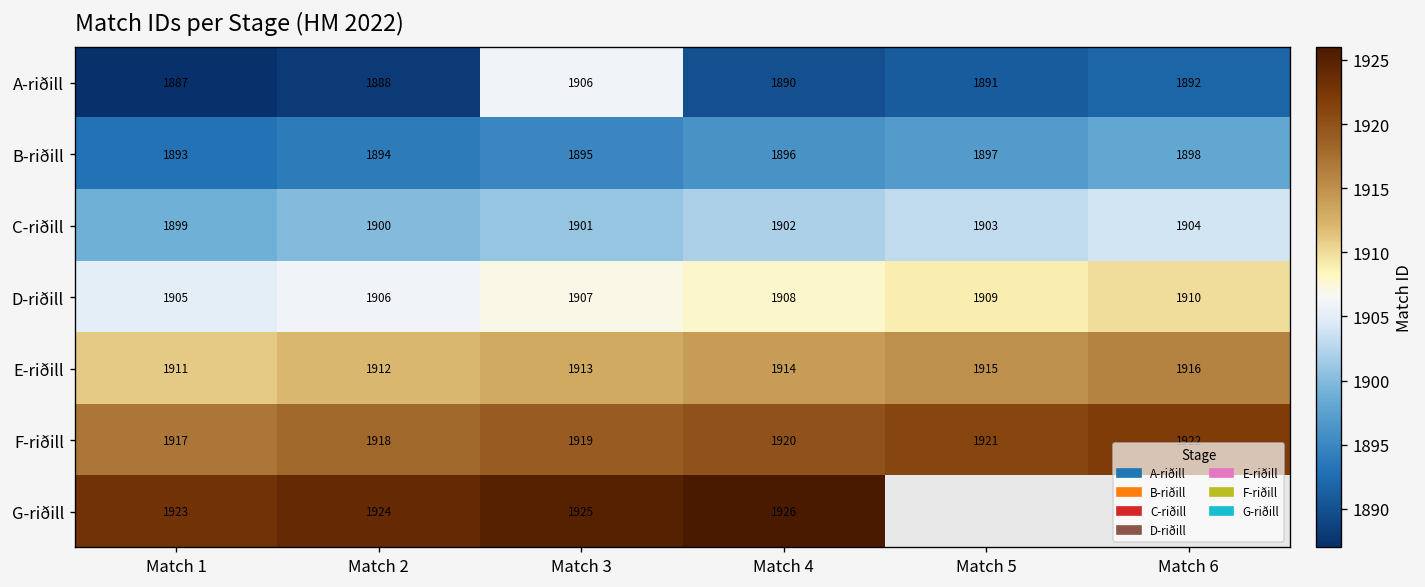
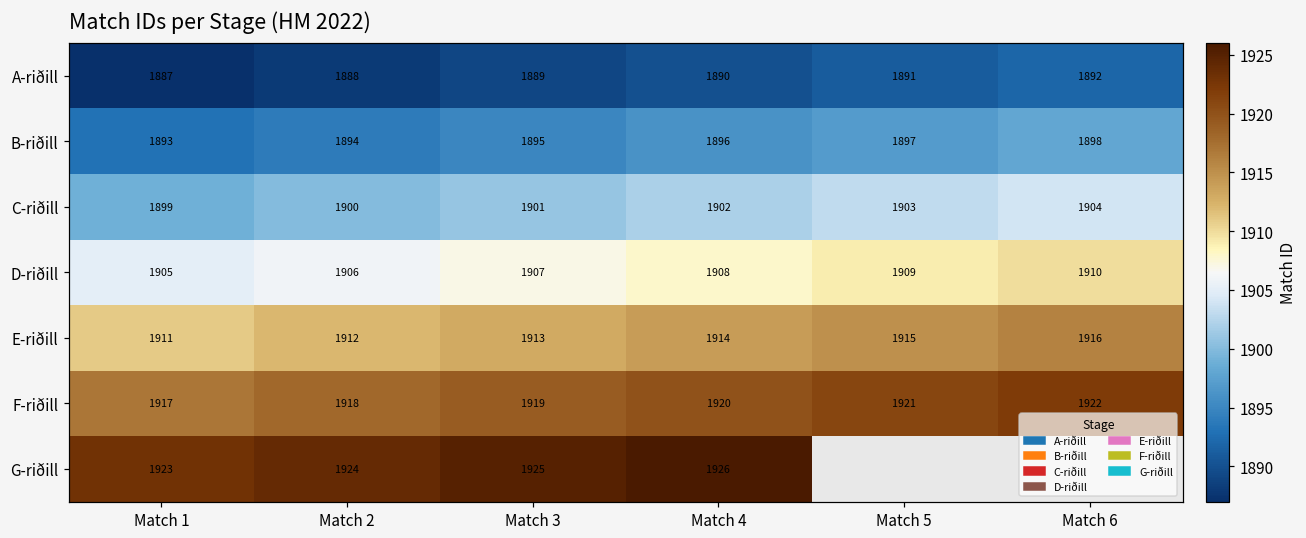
A-riðill, Match 3: 1906 -> 1889
